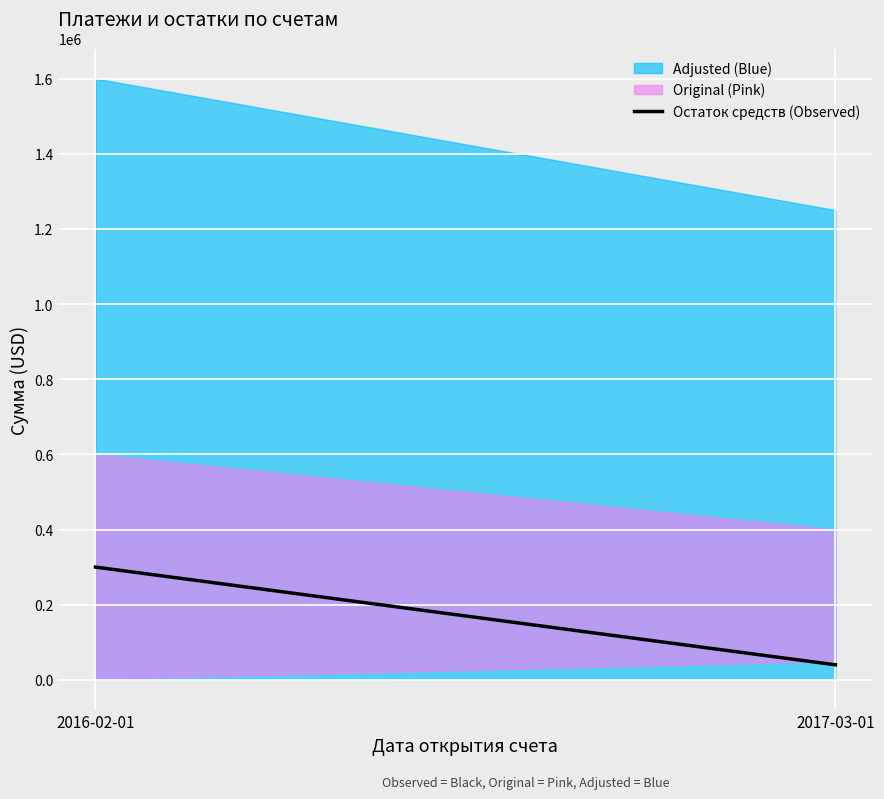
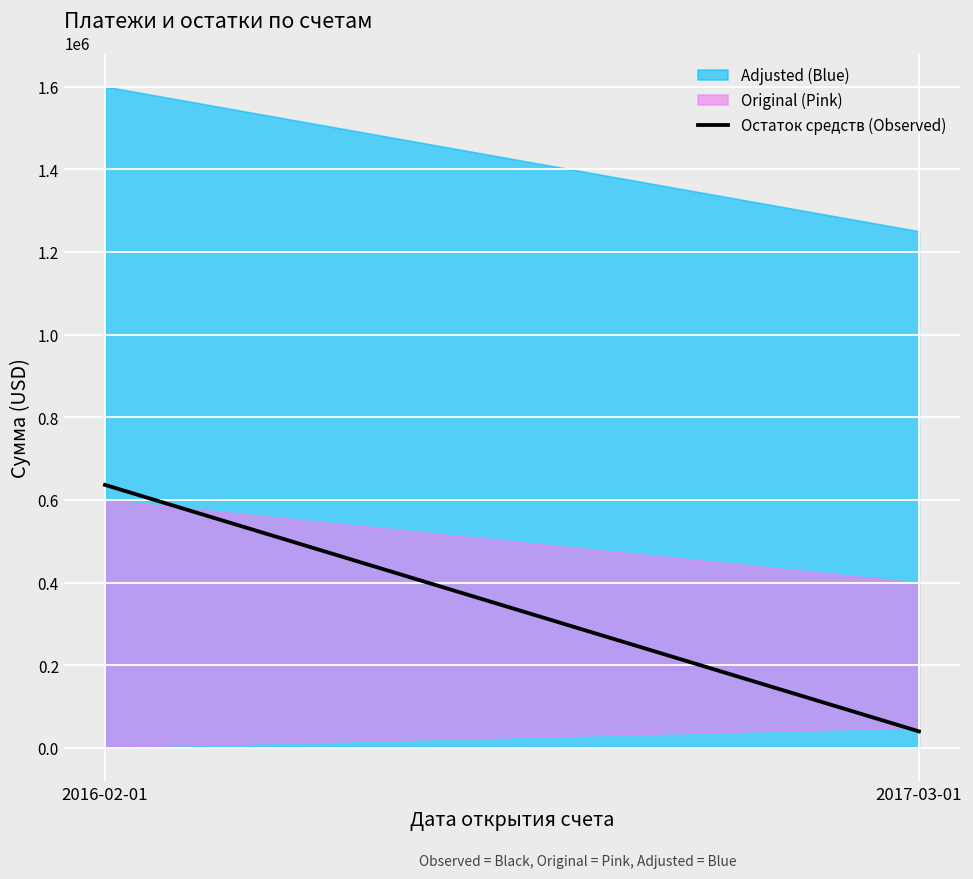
Остаток средств (Observed), 2016-02-01: 300000 -> 640000
